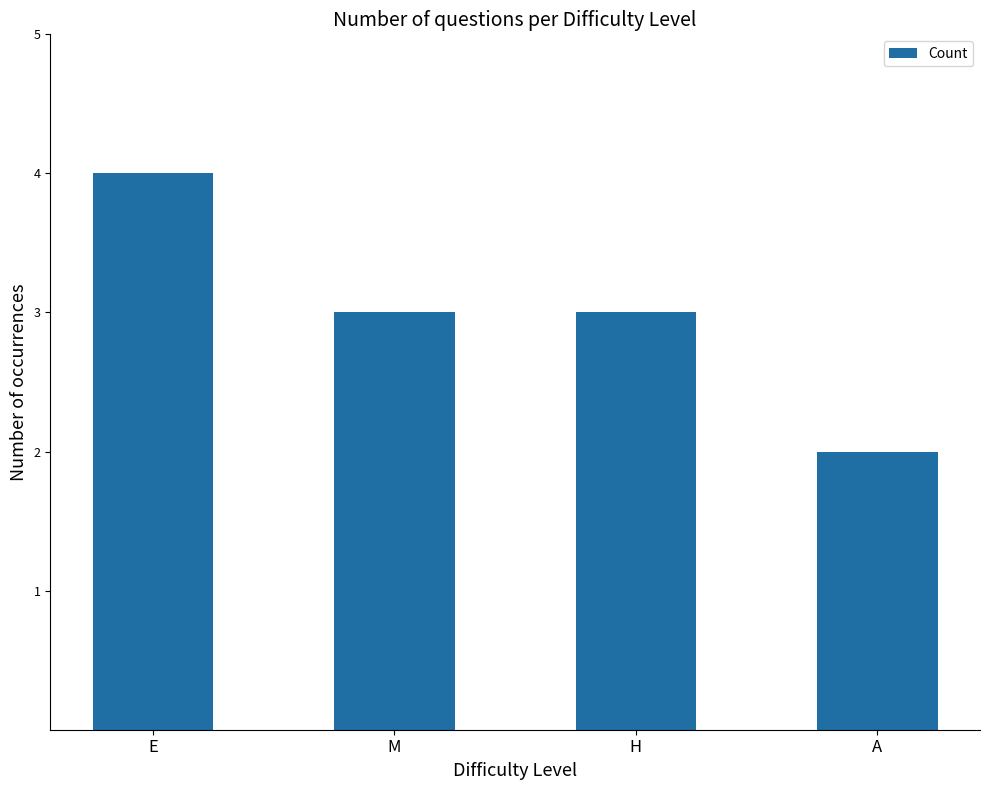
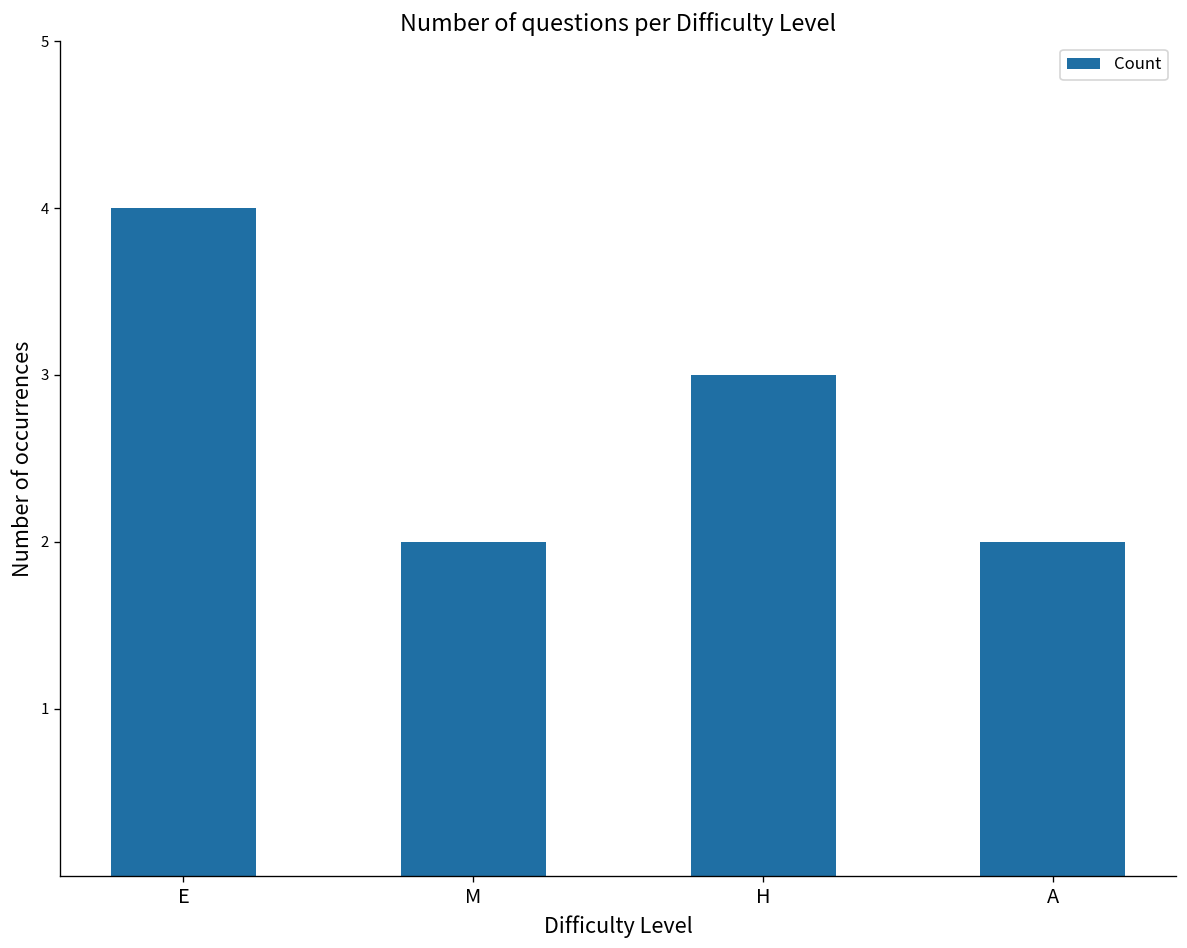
M: 3 -> 2
